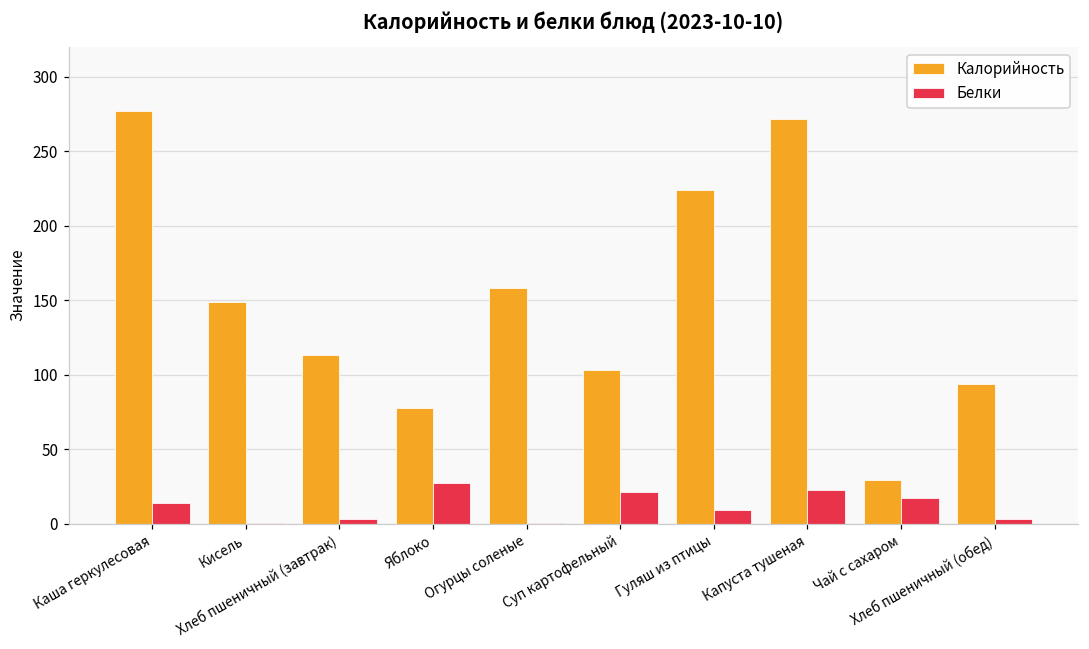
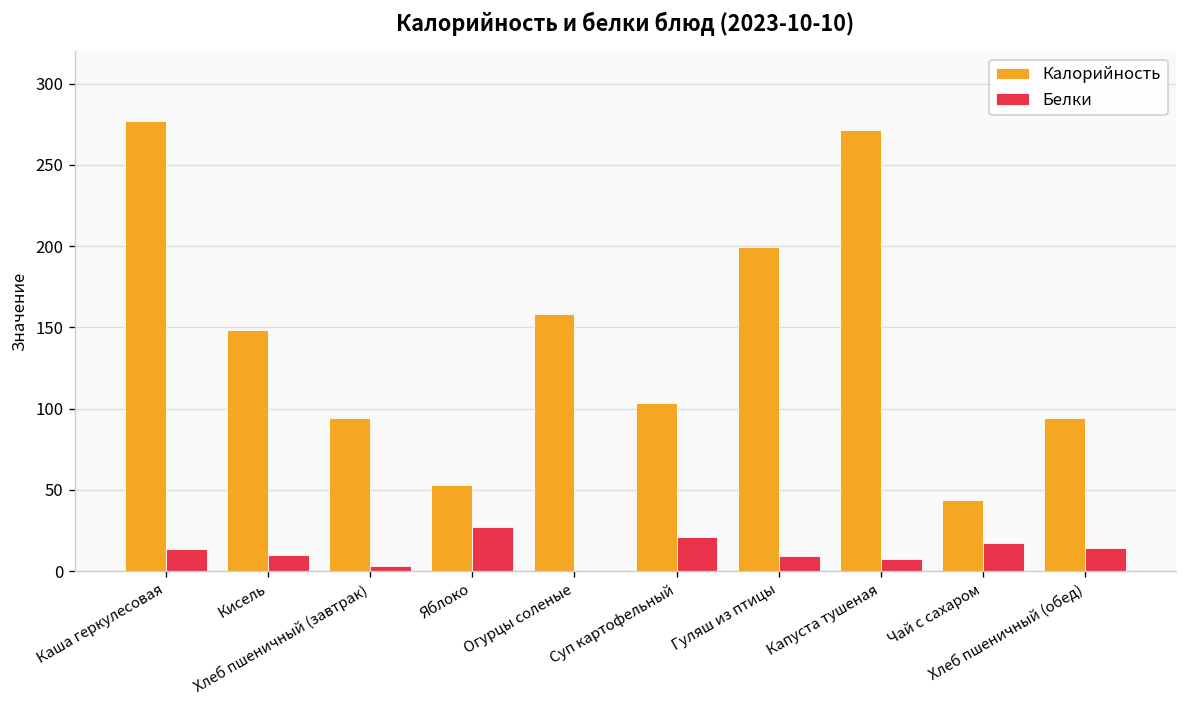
Белки, Кисель: 0 -> 10
Калорийность, Хлеб пшеничный (завтрак): 113 -> 94
Калорийность, Яблоко: 78 -> 53
Калорийность, Гуляш из птицы: 224 -> 199
Белки, Капуста тушеная: 23 -> 7
Калорийность, Чай с сахаром: 29 -> 44
Белки, Хлеб пшеничный (обед): 3 -> 14
